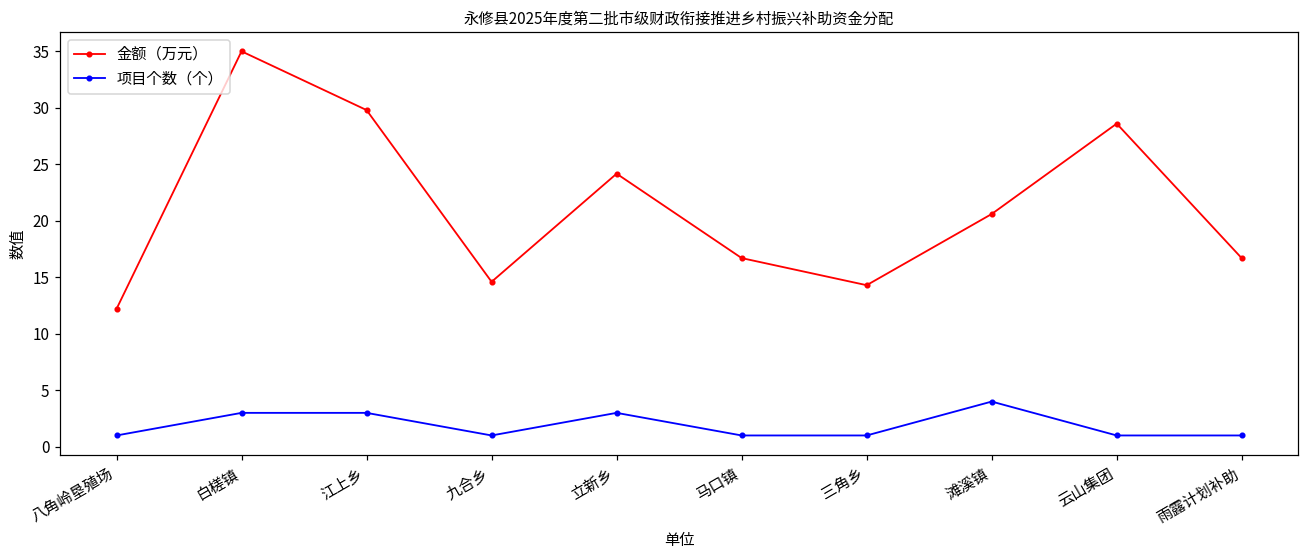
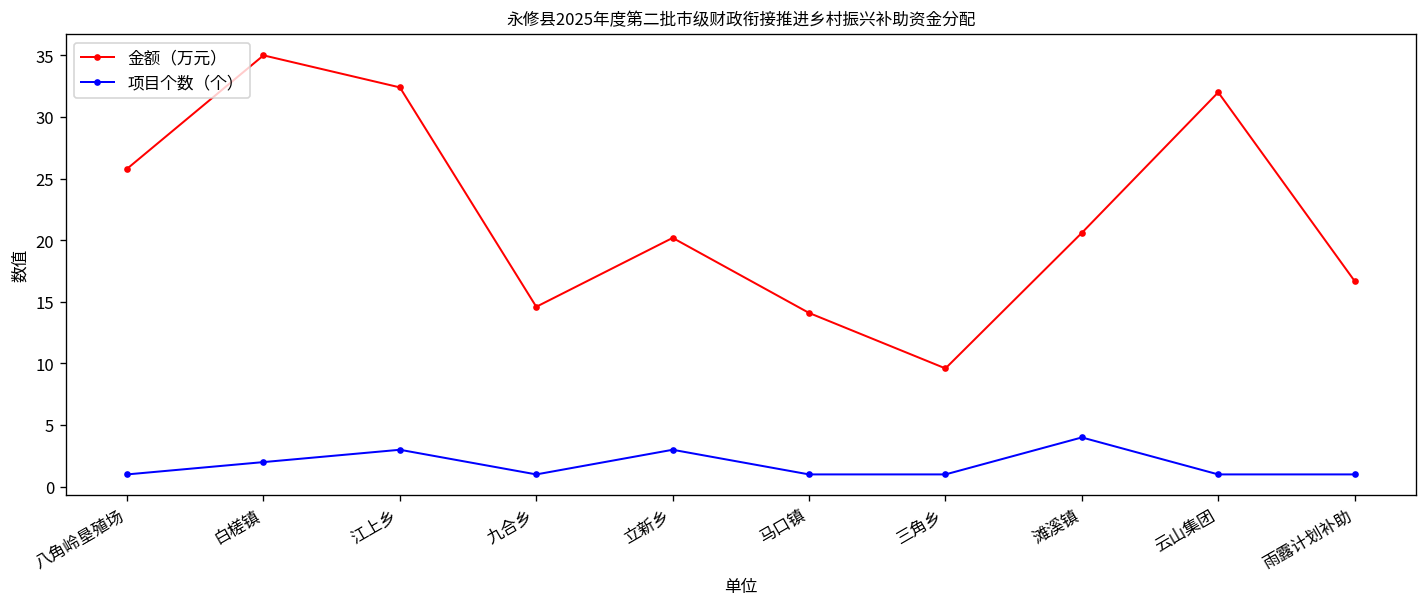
金额（万元）, 八角岭垦殖场: 12.2 -> 25.8
项目个数（个）, 白槎镇: 3 -> 2
金额（万元）, 江上乡: 29.8 -> 32.4
金额（万元）, 立新乡: 24.2 -> 20.2
金额（万元）, 马口镇: 16.7 -> 14.1
金额（万元）, 三角乡: 14.3 -> 9.6
金额（万元）, 云山集团: 28.6 -> 32.0
